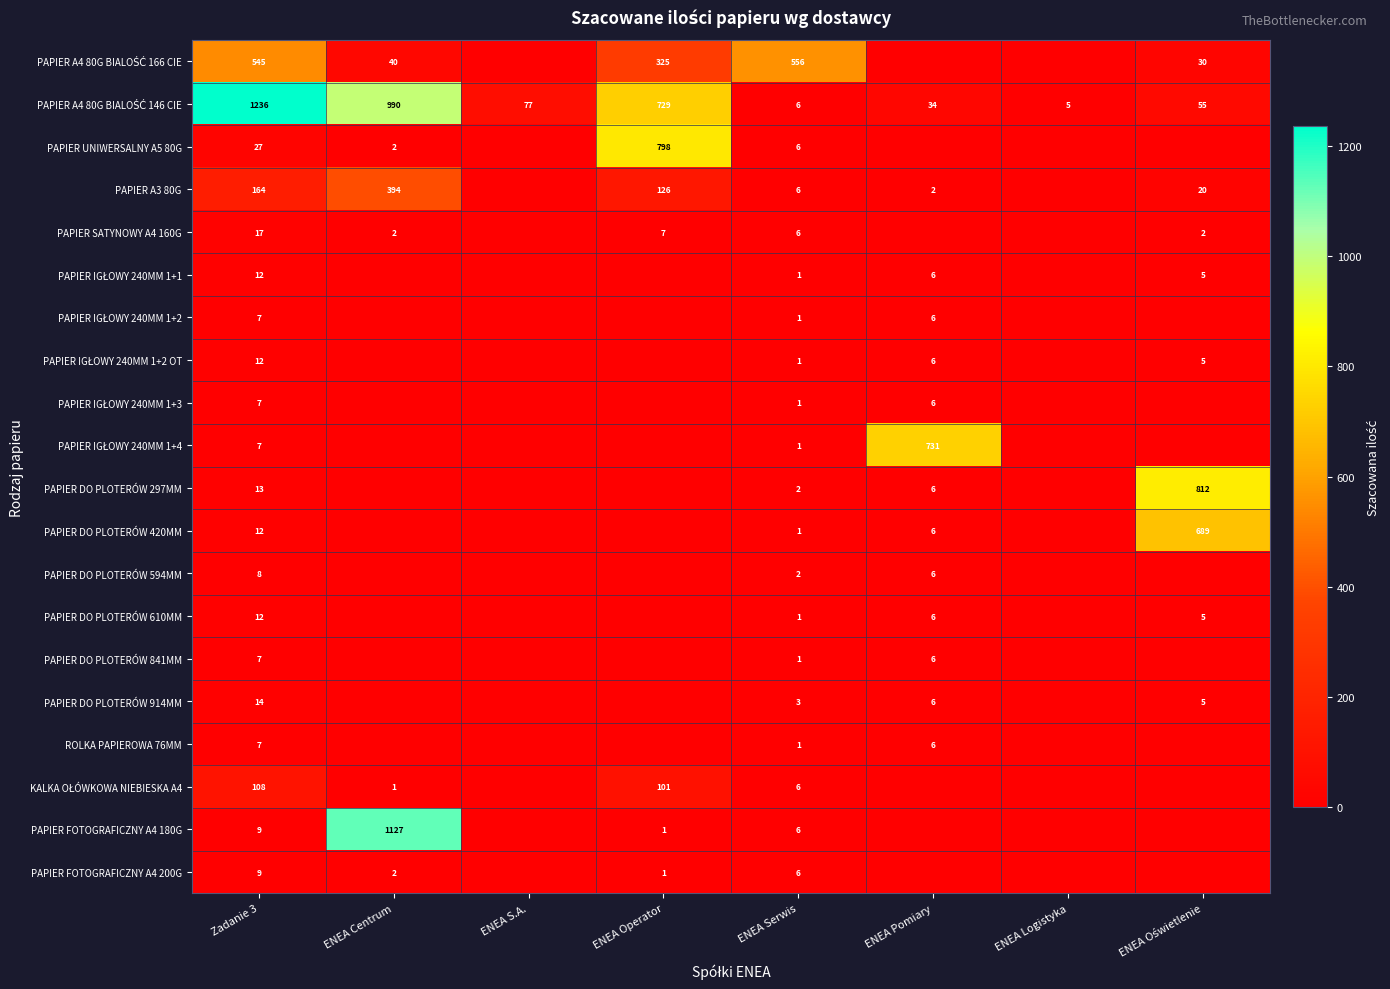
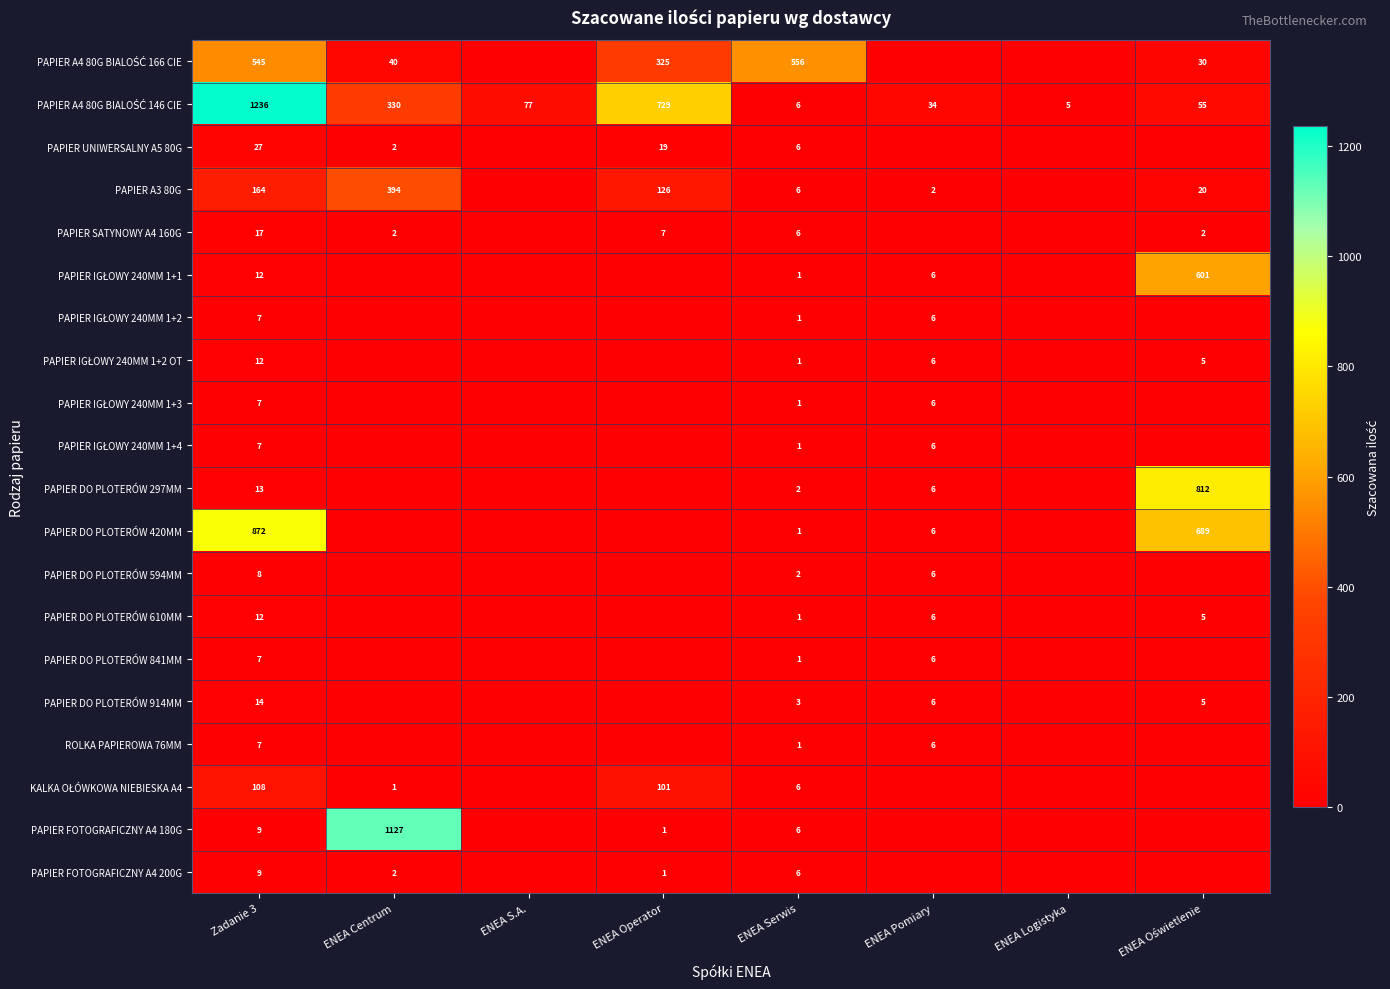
PAPIER A4 80G BIALOŚĆ 146 CIE, ENEA Centrum: 990 -> 330
PAPIER UNIWERSALNY A5 80G, ENEA Operator: 798 -> 19
PAPIER IGŁOWY 240MM 1+1, ENEA Oświetlenie: 5 -> 601
PAPIER IGŁOWY 240MM 1+4, ENEA Pomiary: 731 -> 6
PAPIER DO PLOTERÓW 420MM, Zadanie 3: 12 -> 872
